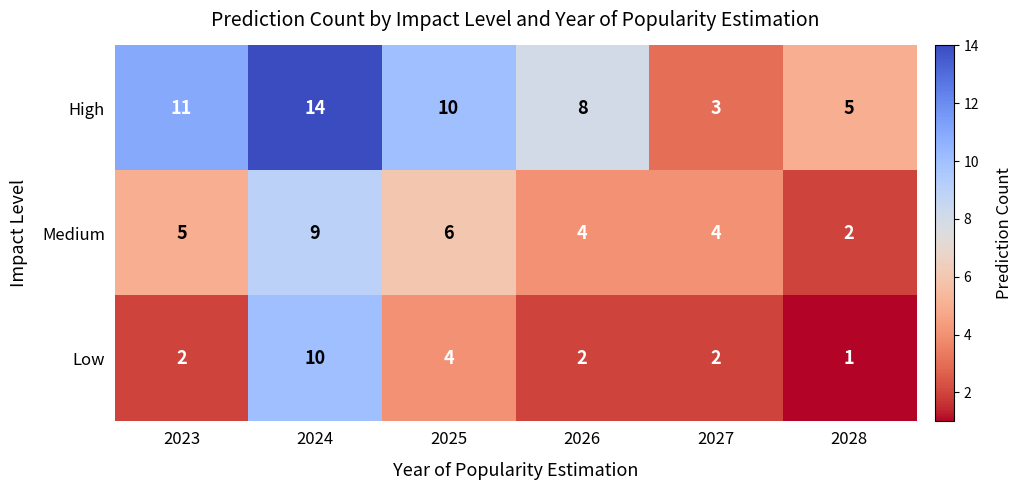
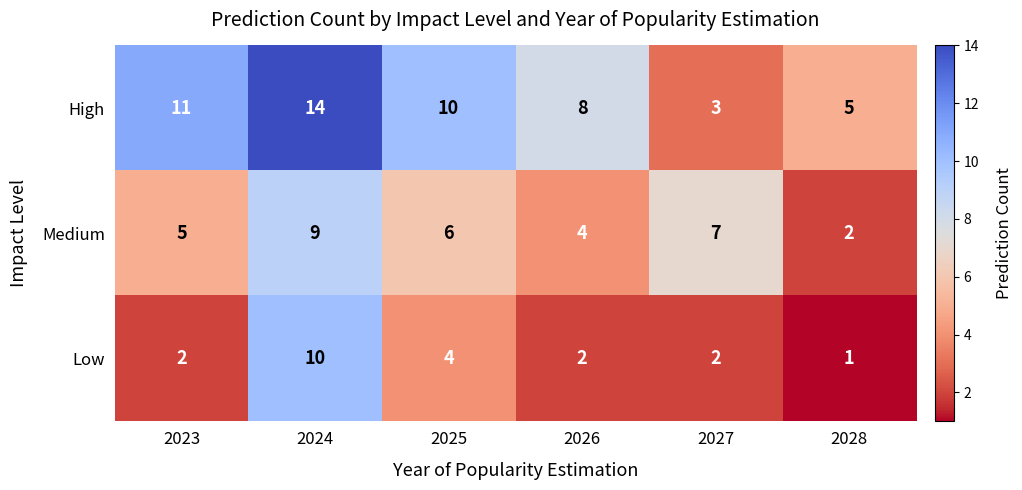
Medium, 2027: 4 -> 7
